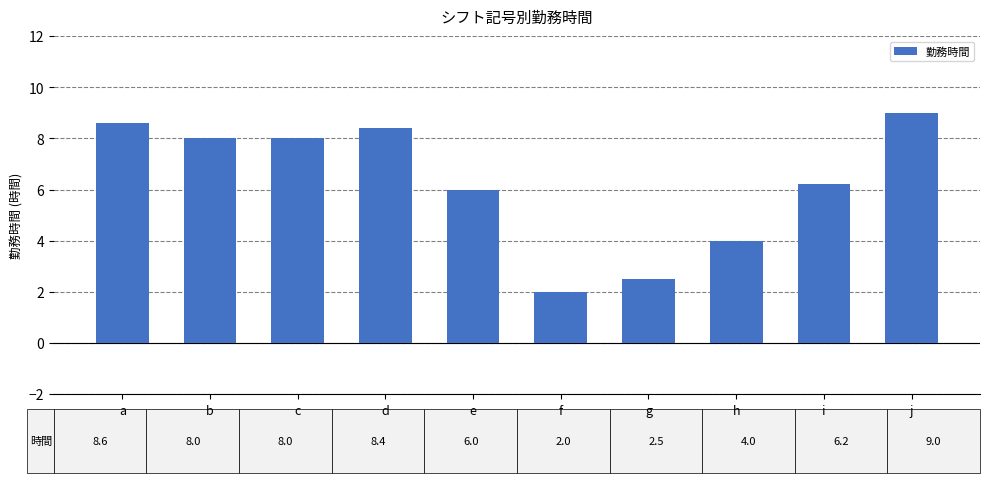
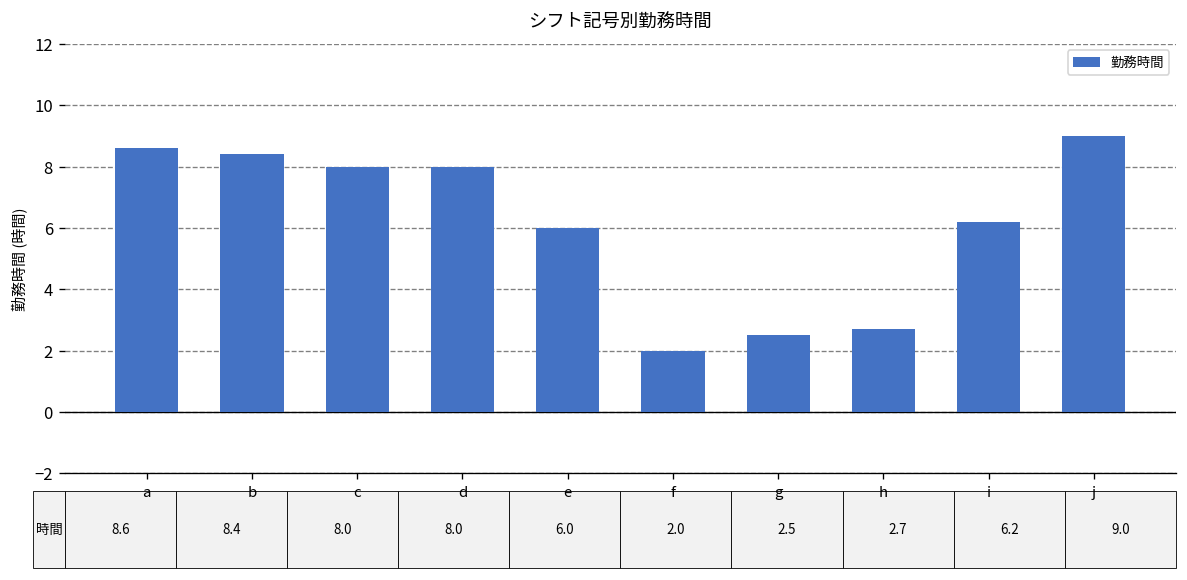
b: 8.0 -> 8.4
d: 8.4 -> 8.0
h: 4.0 -> 2.7
